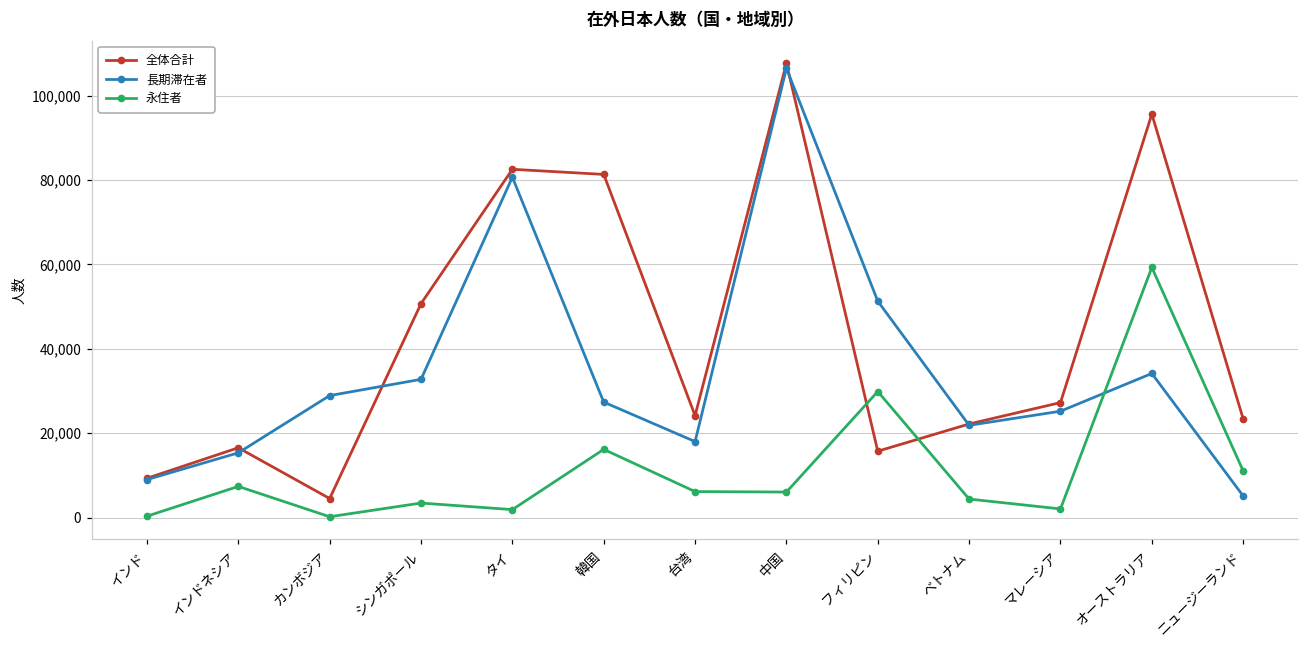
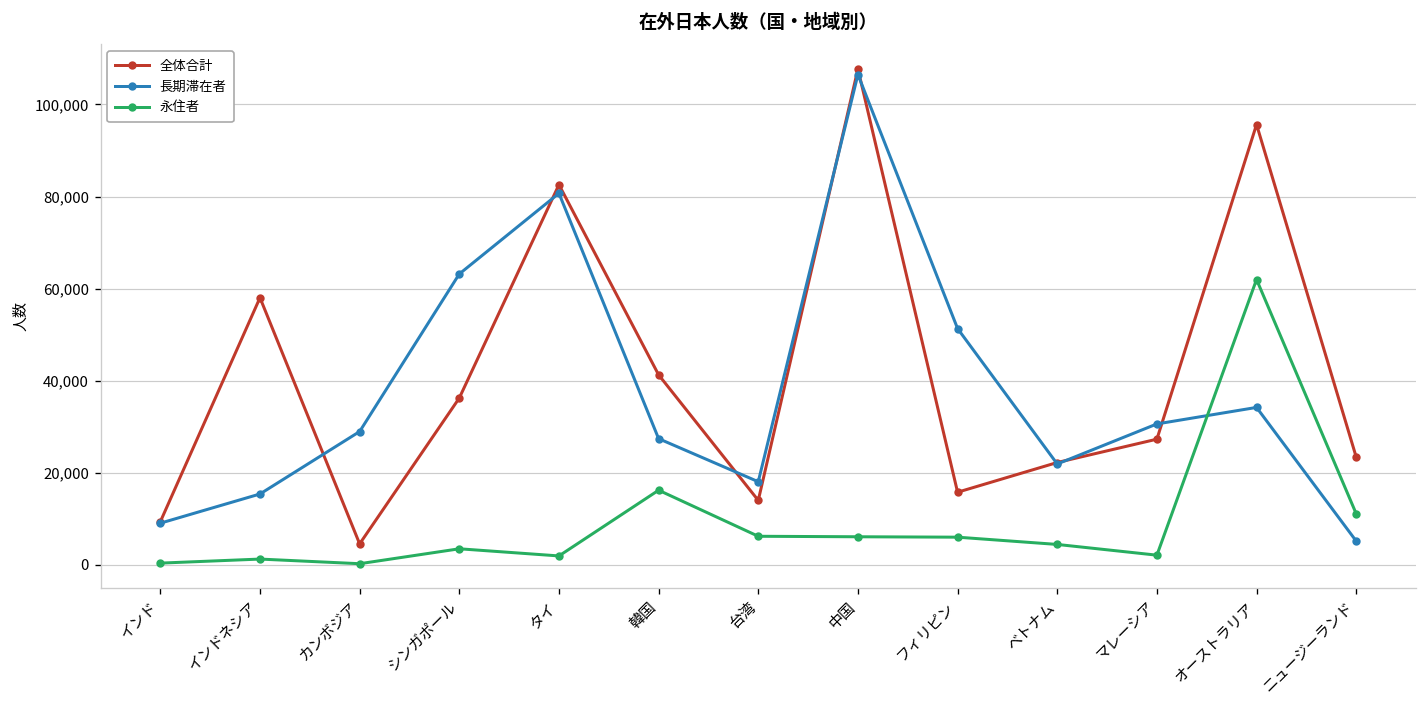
全体合計, インドネシア: 17,000 -> 58,000
永住者, インドネシア: 7,000 -> 1,000
全体合計, シンガポール: 51,000 -> 36,000
長期滞在者, シンガポール: 33,000 -> 63,000
全体合計, 韓国: 81,000 -> 41,000
全体合計, 台湾: 24,000 -> 14,000
永住者, フィリピン: 30,000 -> 6,000
長期滞在者, マレーシア: 25,000 -> 31,000
永住者, オーストラリア: 59,000 -> 62,000
